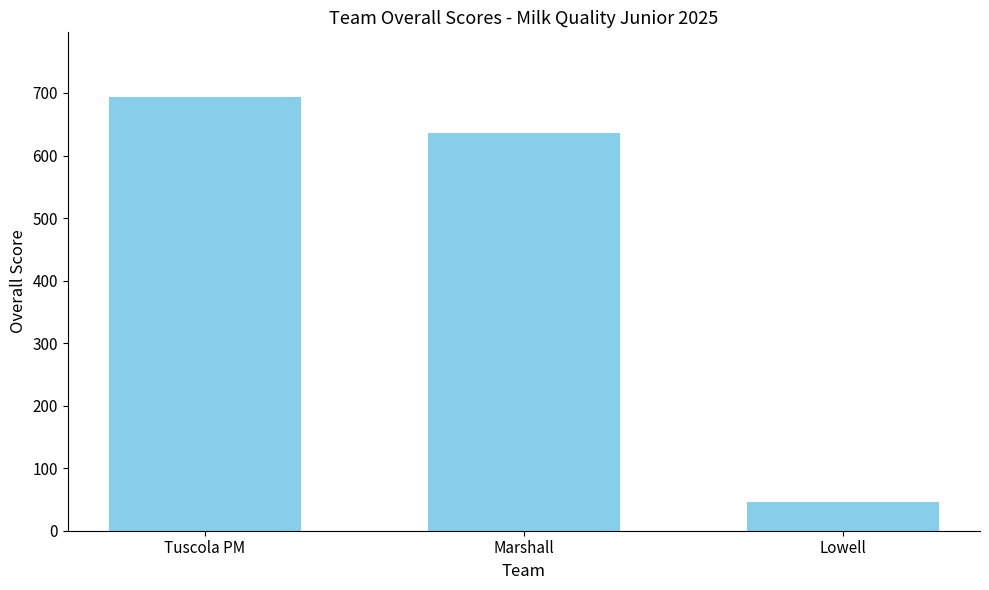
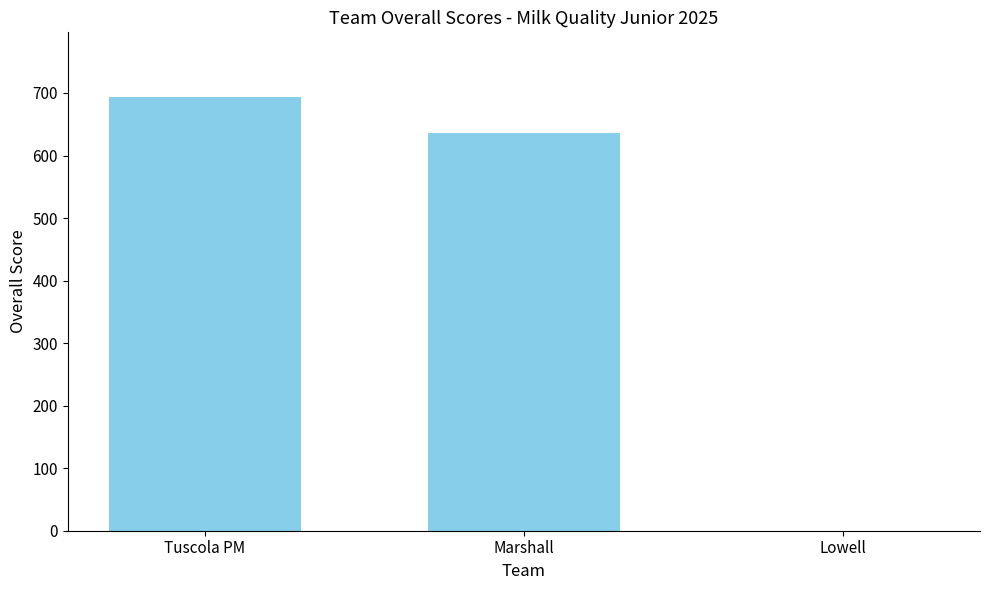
Lowell: 50 -> 0
